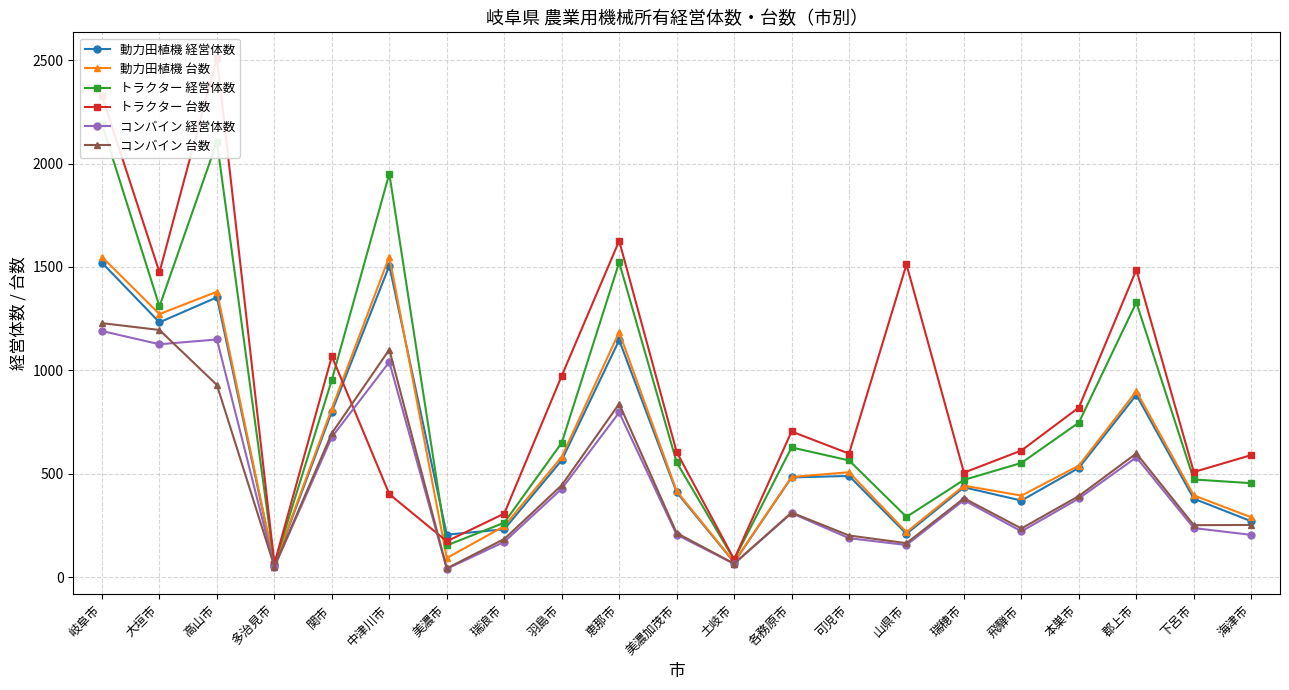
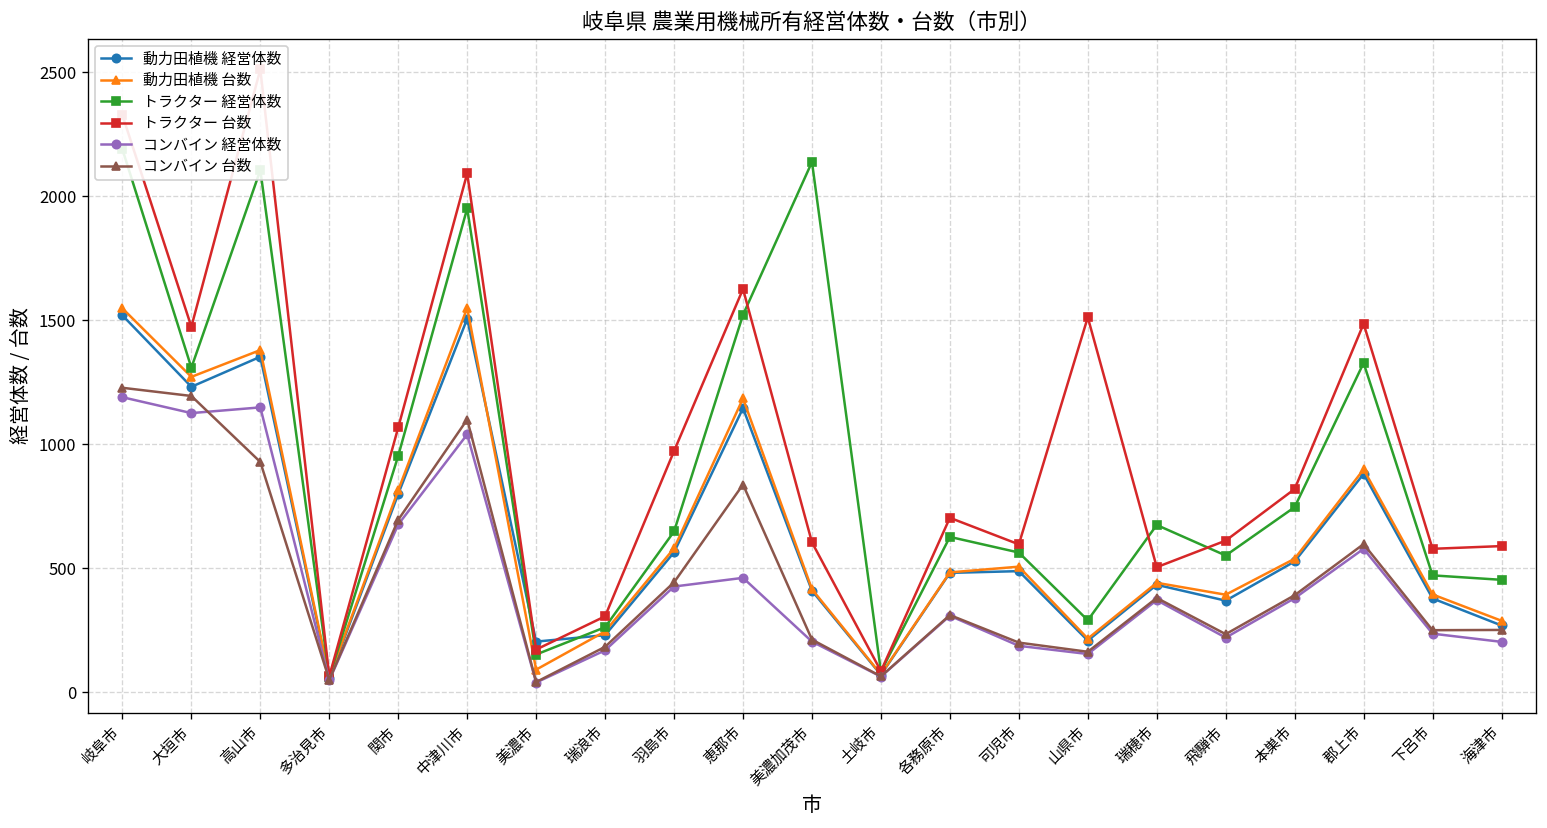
トラクター 台数, 中津川市: 400 -> 2090
コンバイン 経営体数, 恵那市: 800 -> 460
トラクター 経営体数, 美濃加茂市: 560 -> 2140
トラクター 経営体数, 瑞穂市: 470 -> 680
トラクター 台数, 下呂市: 510 -> 580
